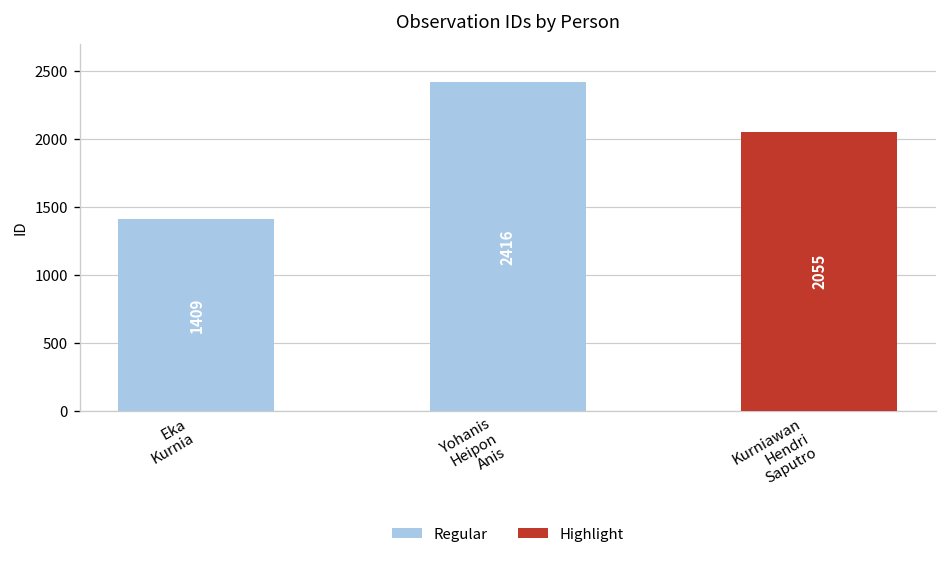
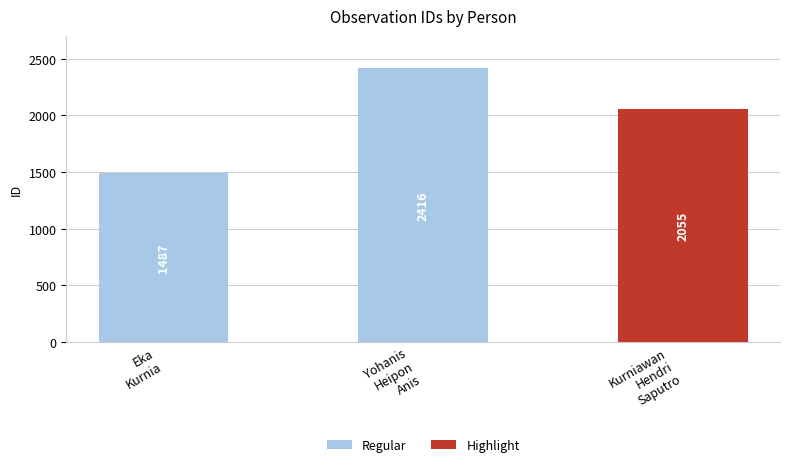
Eka Kurnia: 1409 -> 1487
